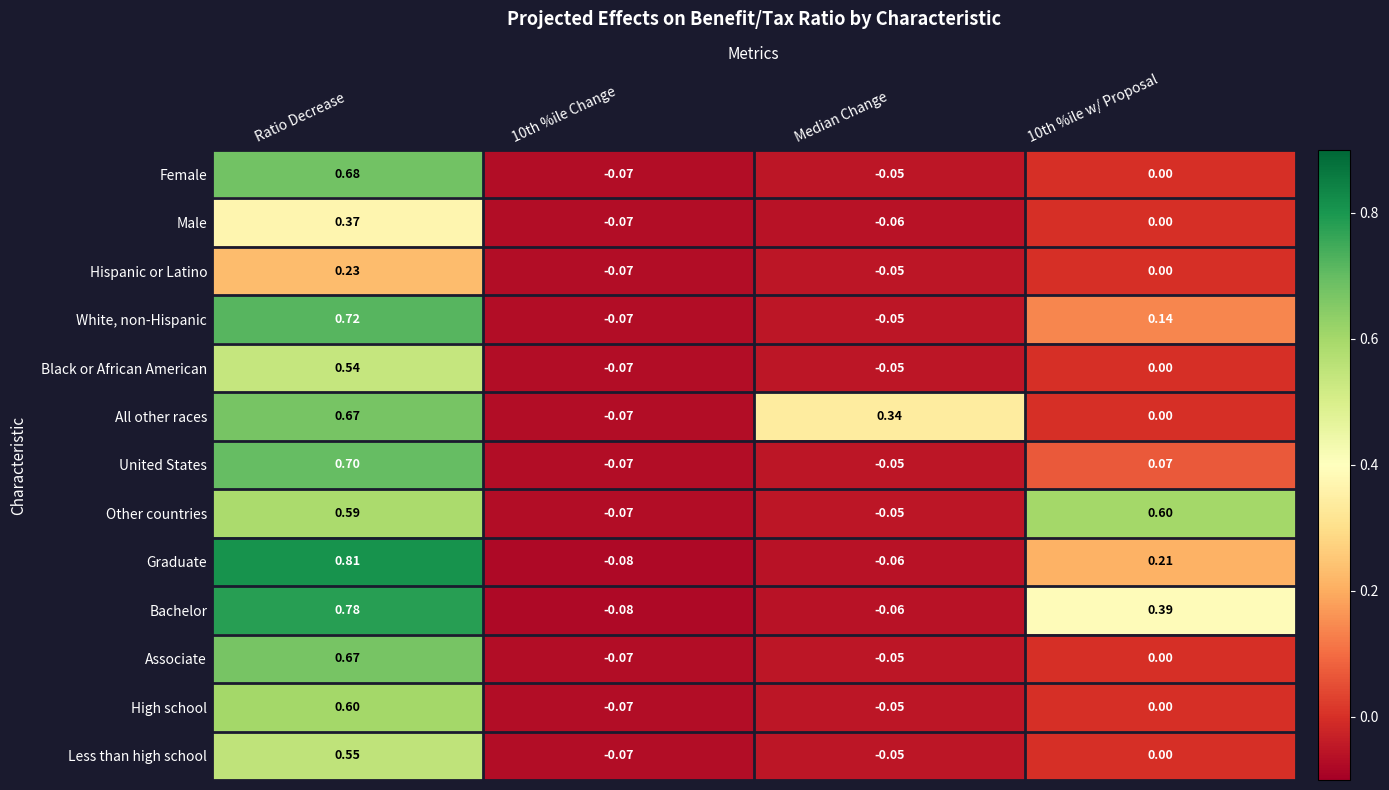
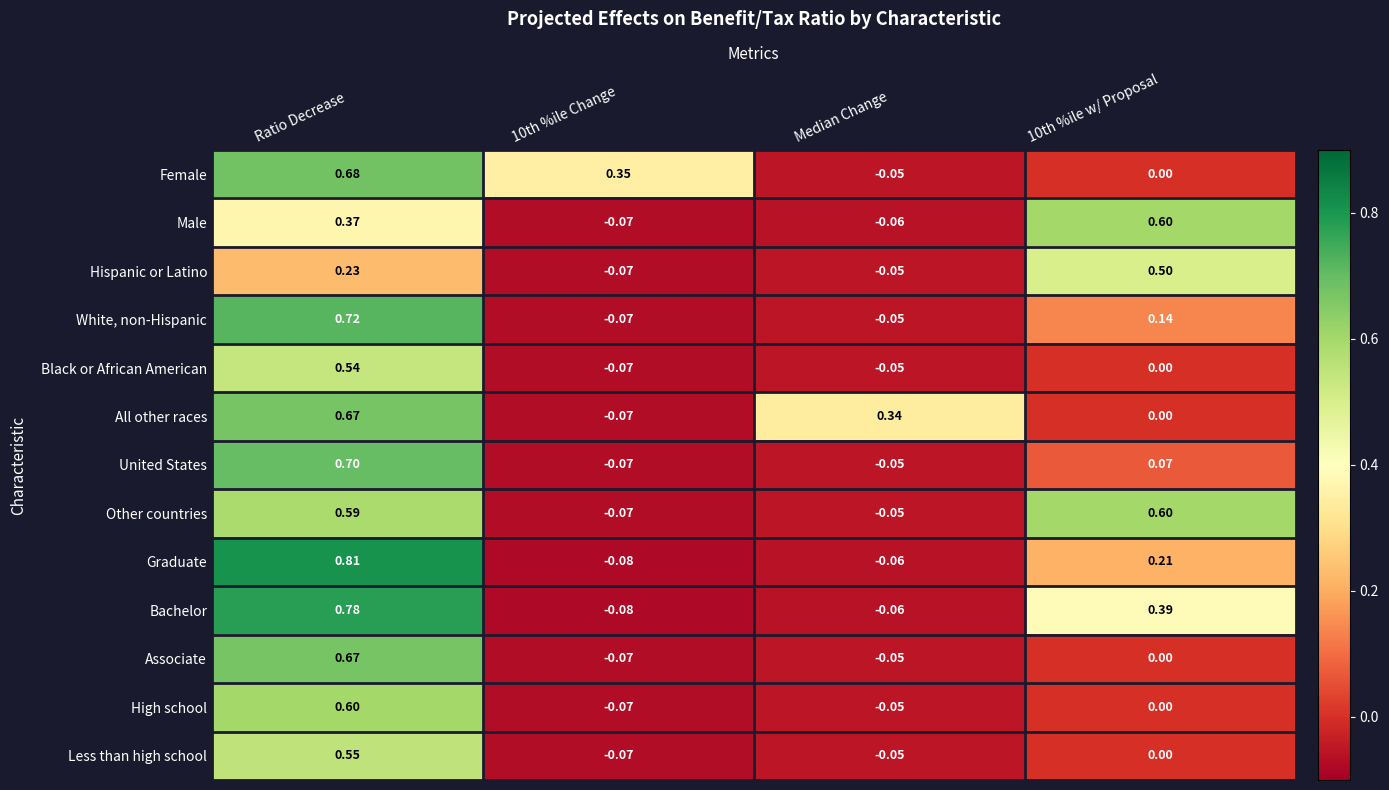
Female, 10th %ile Change: -0.07 -> 0.35
Male, 10th %ile w/ Proposal: 0.00 -> 0.60
Hispanic or Latino, 10th %ile w/ Proposal: 0.00 -> 0.50
